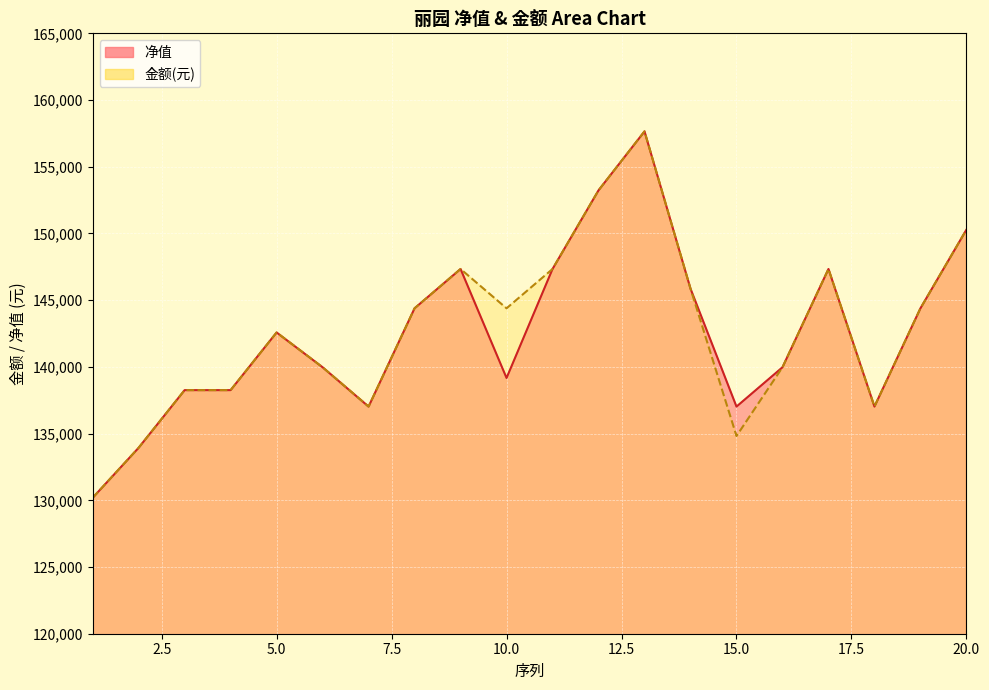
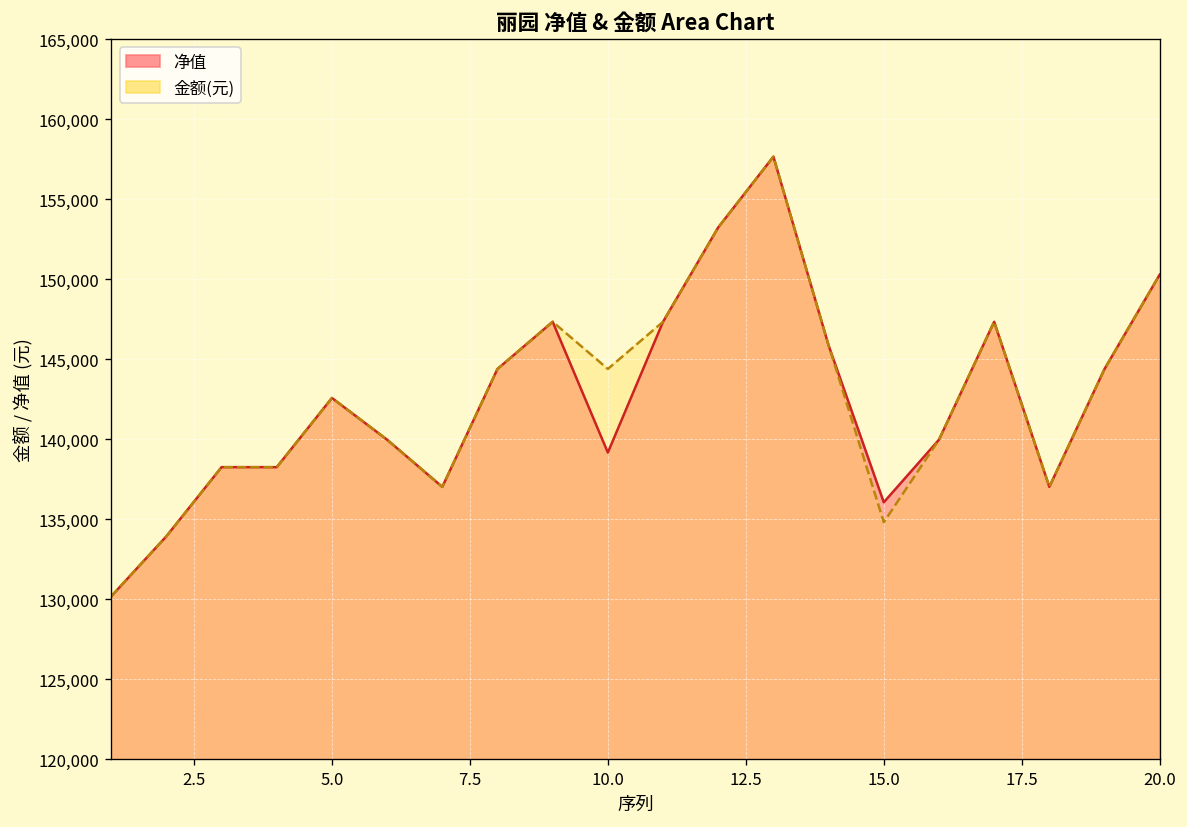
净值, 15.0: 137,000 -> 136,100
